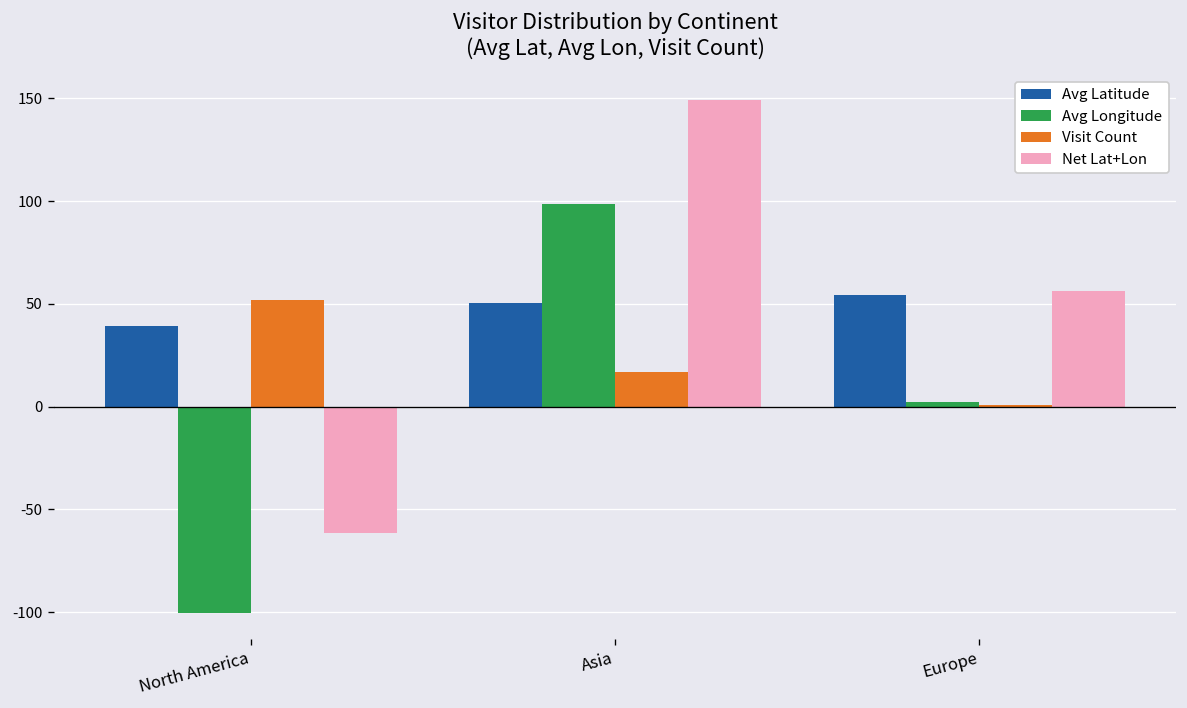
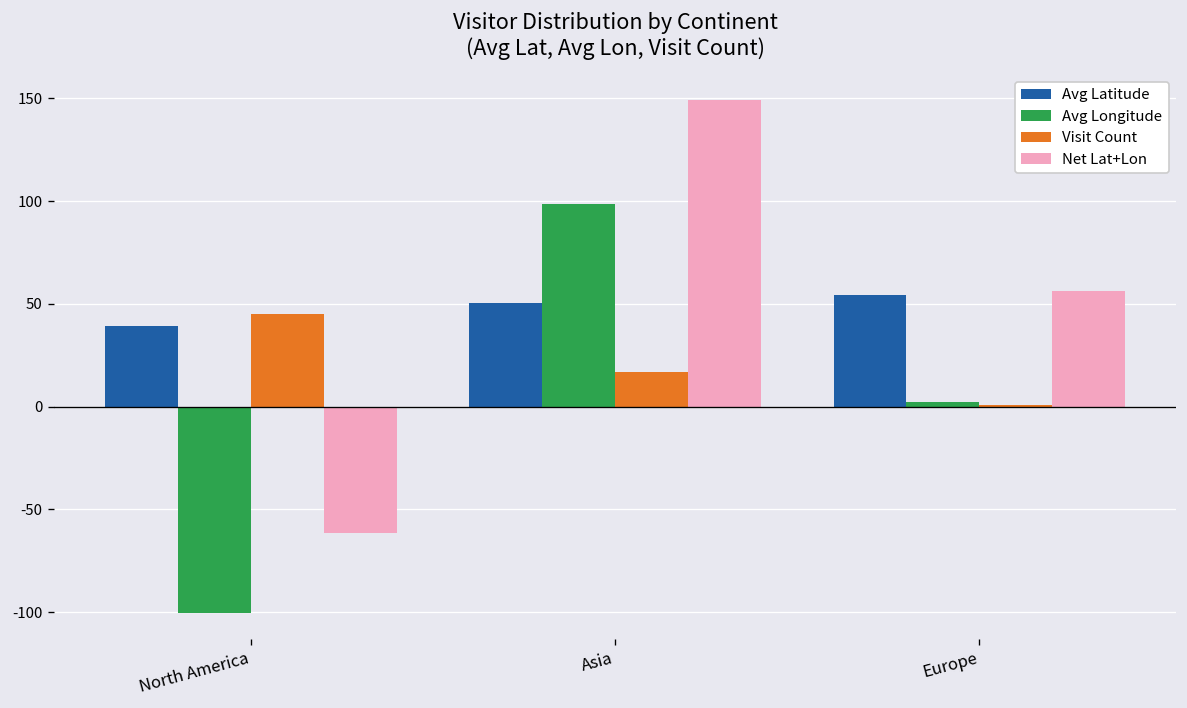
Visit Count, North America: 52 -> 45
